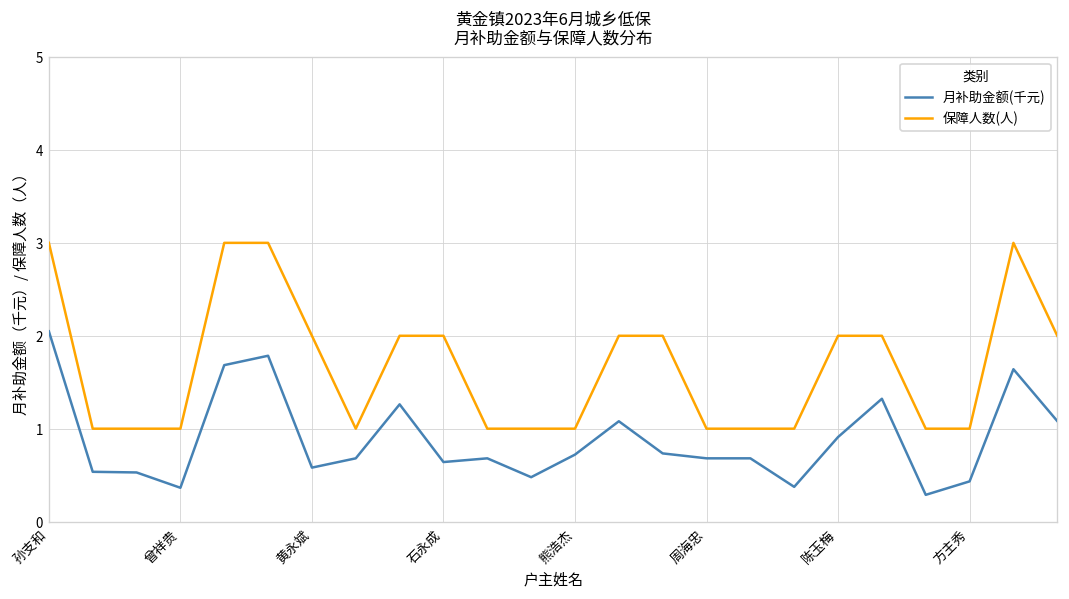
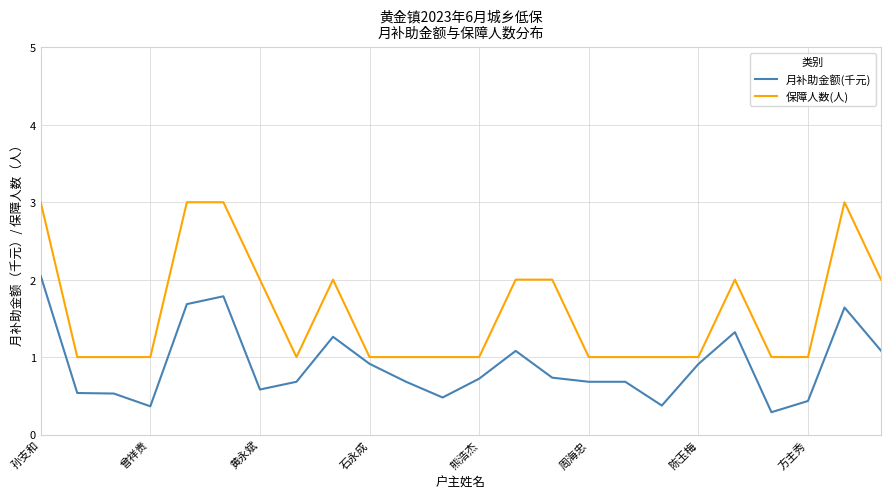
月补助金额(千元), 石永成: 0.6 -> 0.9
保障人数(人), 石永成: 2 -> 1
保障人数(人), 陈玉梅: 2 -> 1
